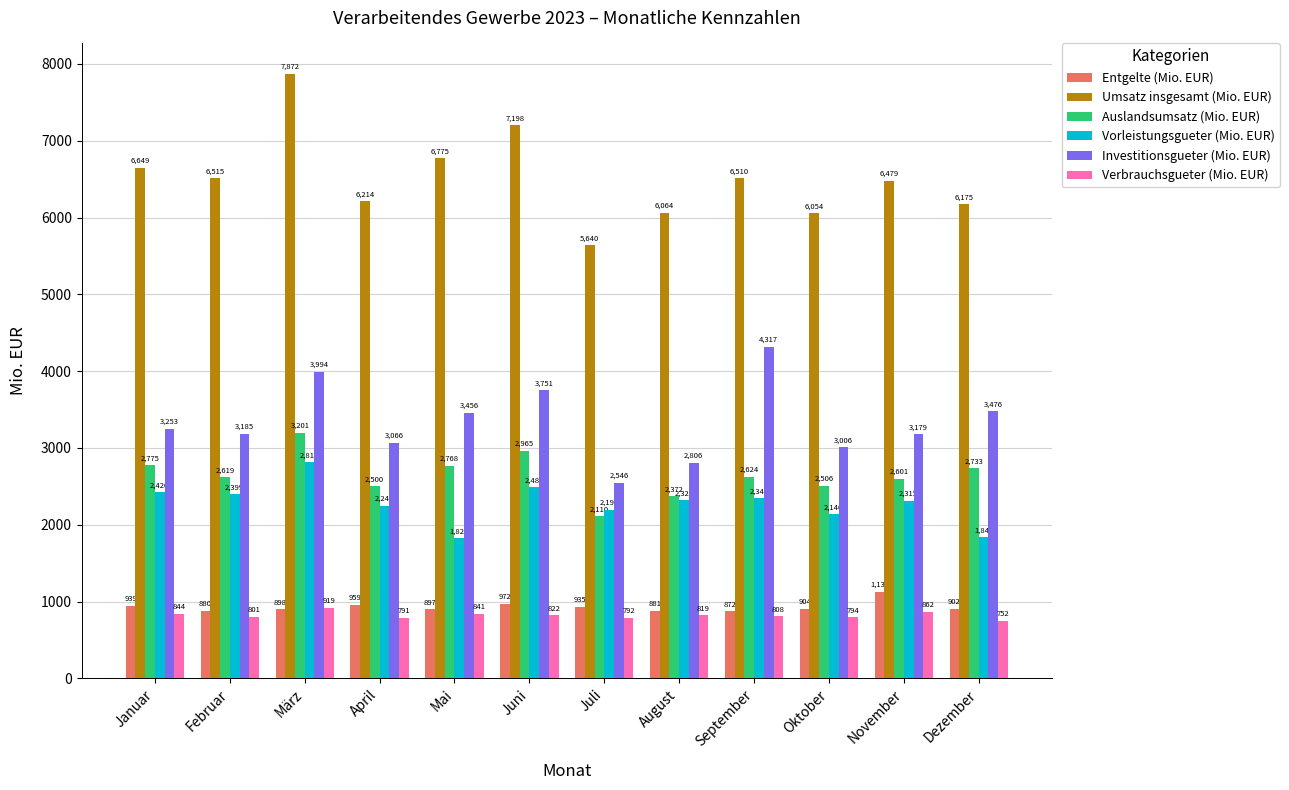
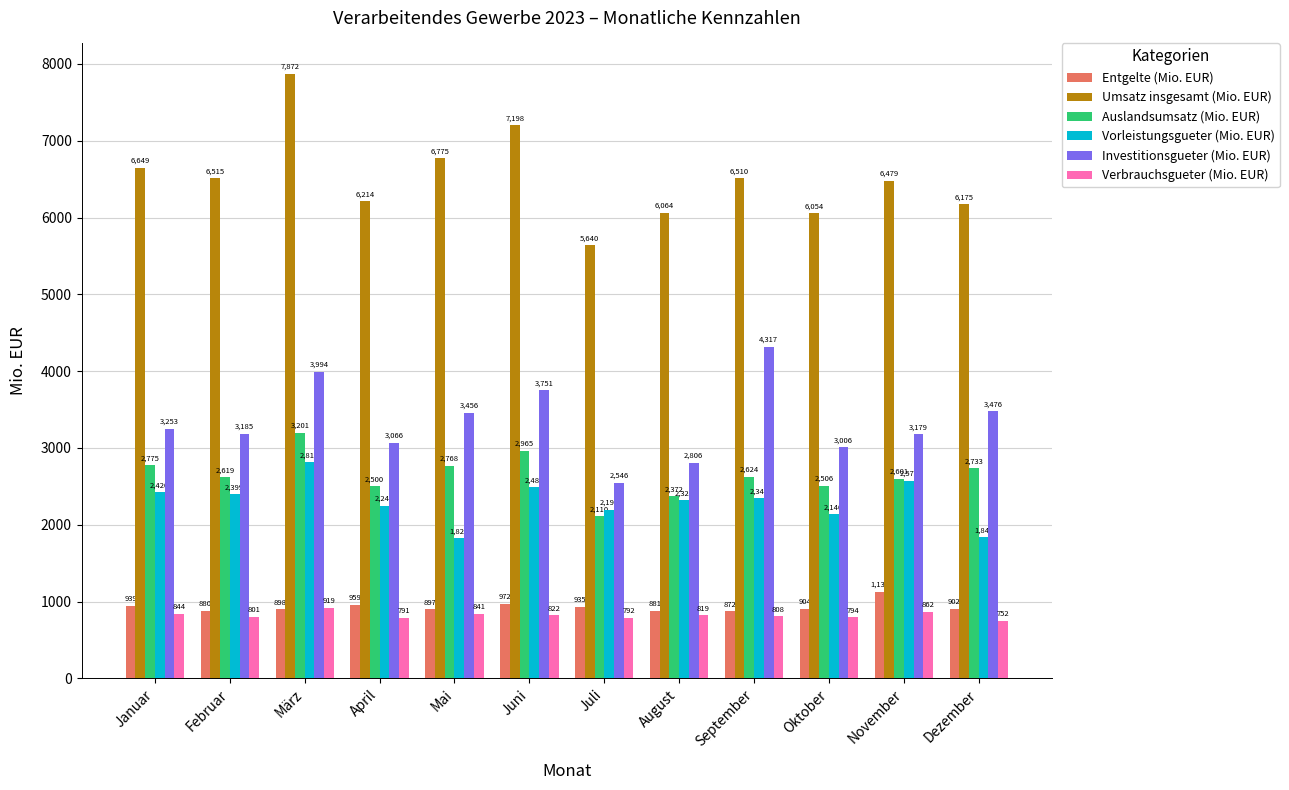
Vorleistungsgueter (Mio. EUR), November: 2,315 -> 2,573
